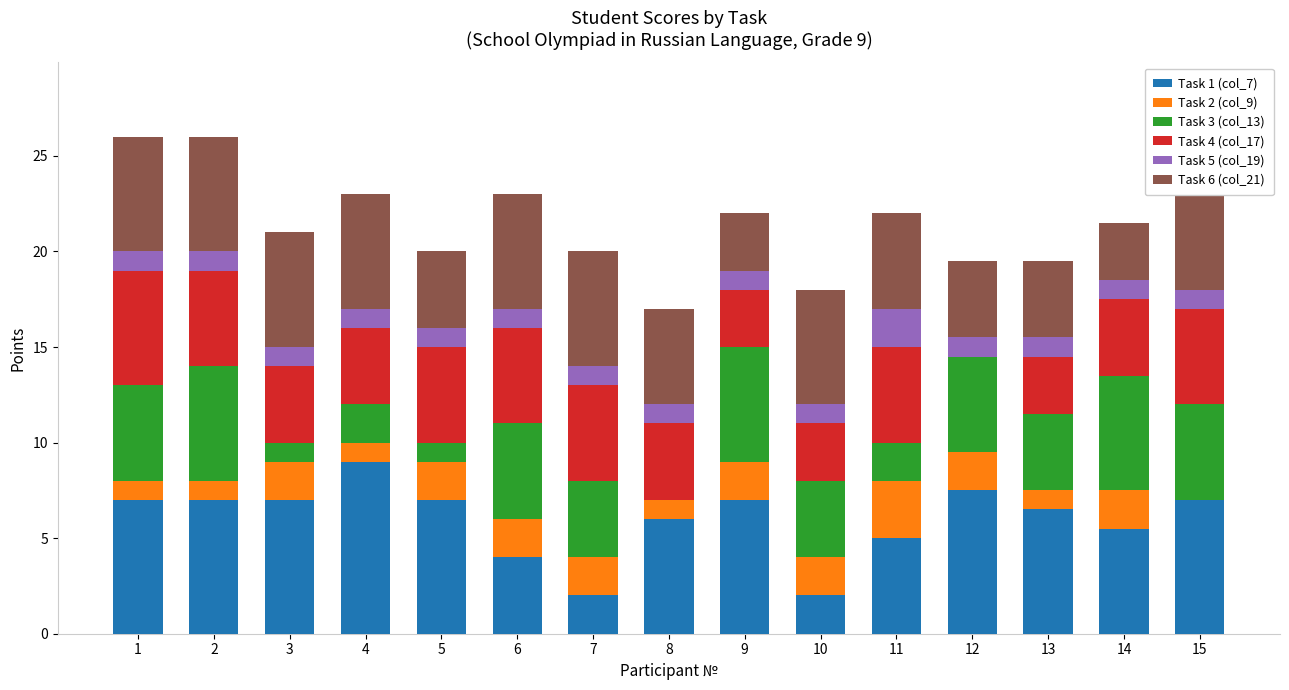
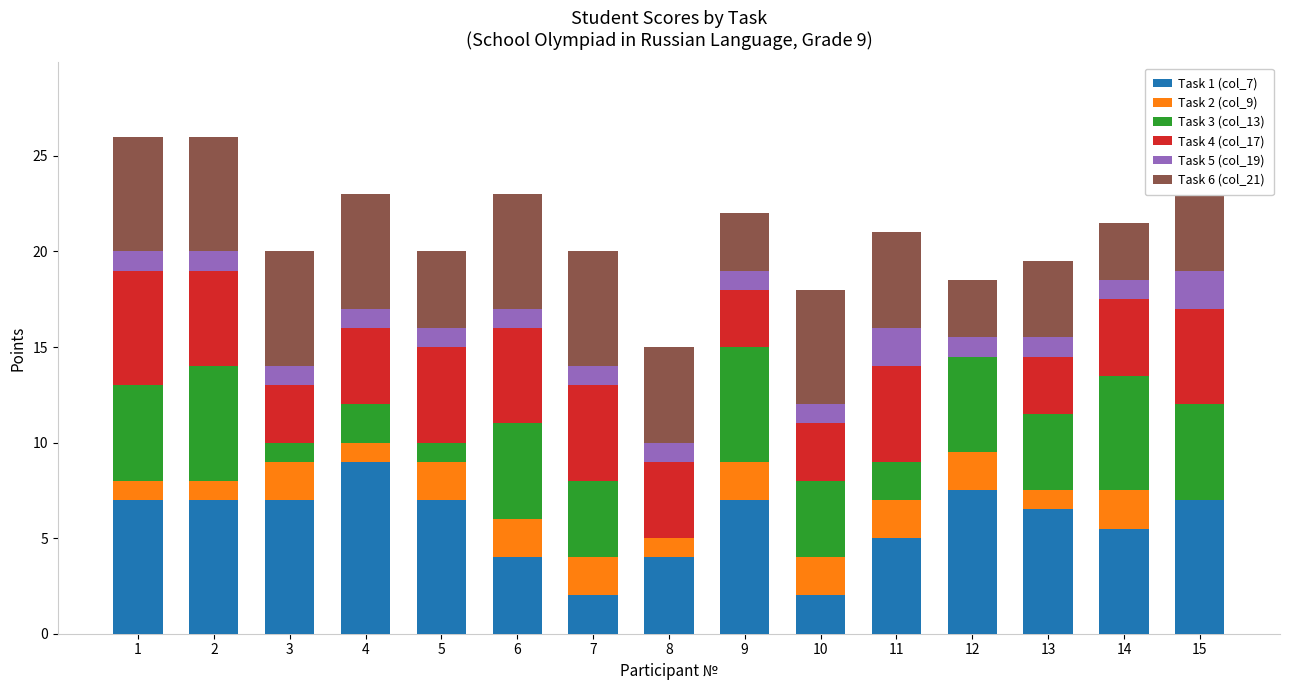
Task 4 (col_17), 3: 4 -> 3
Task 1 (col_7), 8: 6 -> 4
Task 2 (col_9), 11: 3 -> 2
Task 6 (col_21), 12: 4 -> 3
Task 5 (col_19), 15: 1 -> 2
